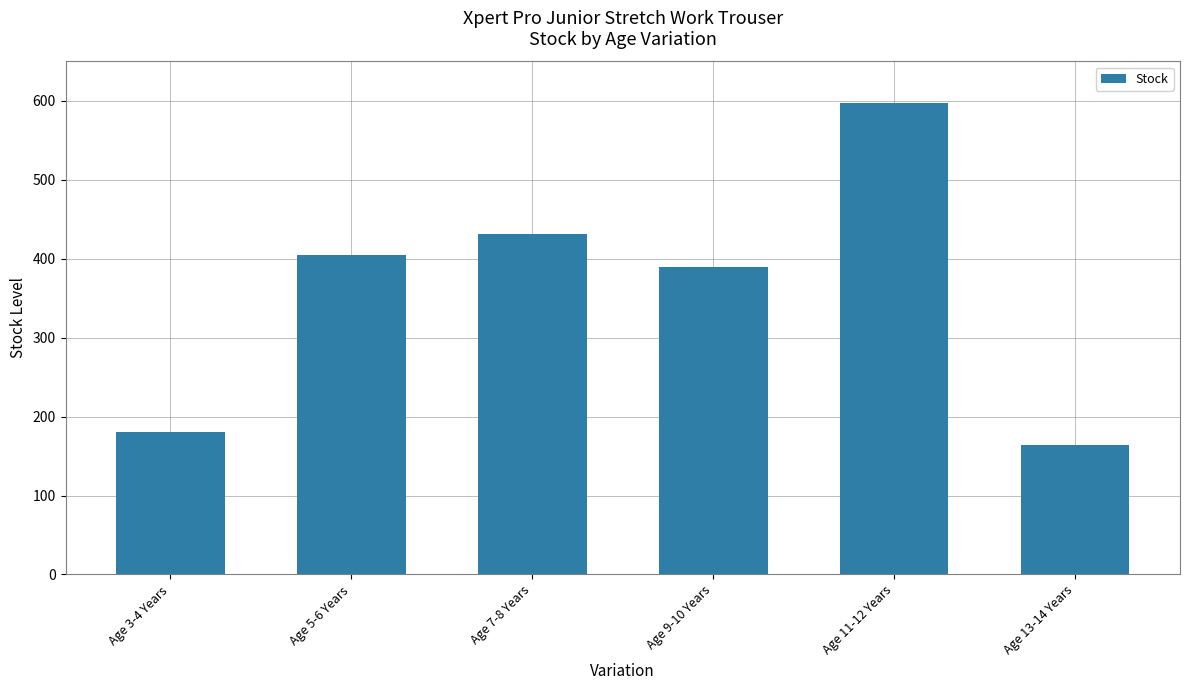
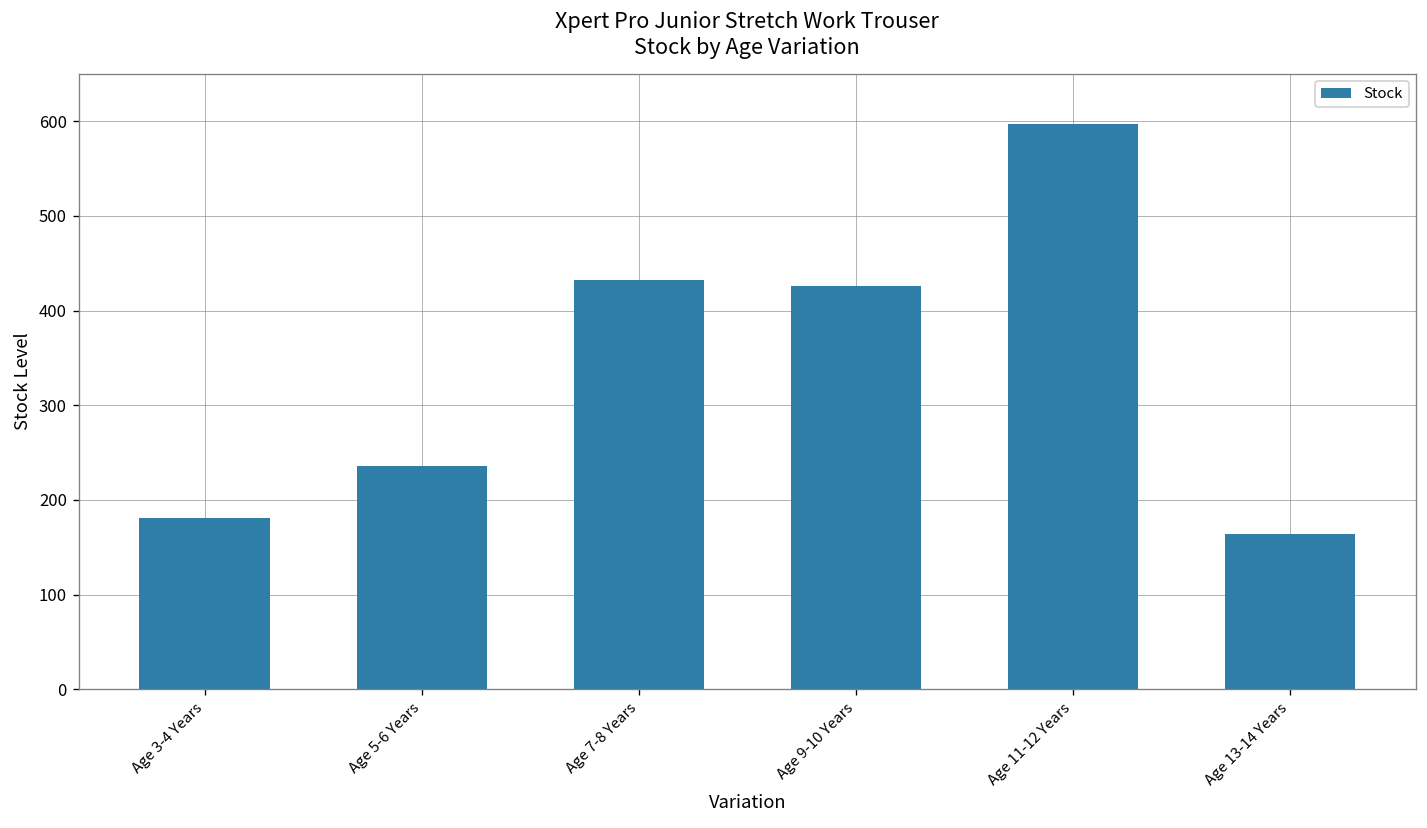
Age 5-6 Years: 410 -> 240
Age 9-10 Years: 390 -> 430
